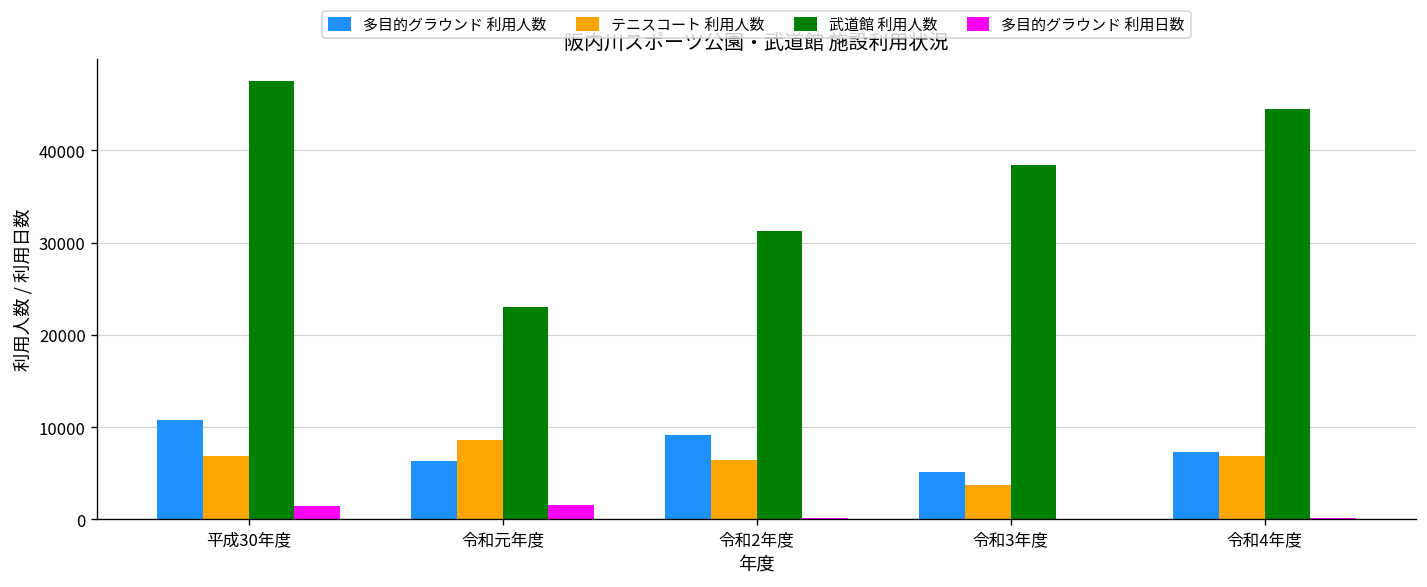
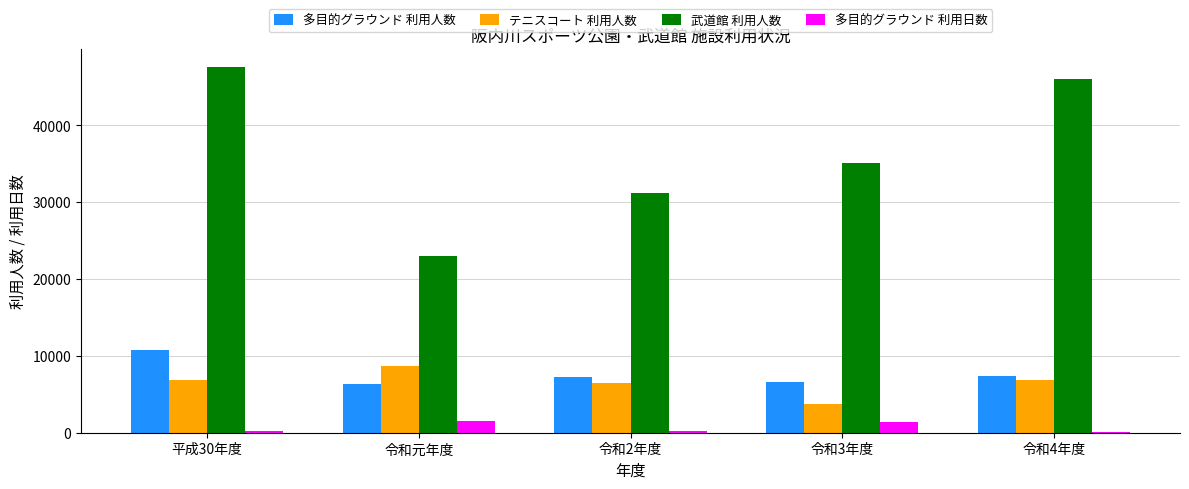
多目的グラウンド 利用日数, 平成30年度: 1000 -> 0
多目的グラウンド 利用人数, 令和2年度: 9000 -> 7000
多目的グラウンド 利用人数, 令和3年度: 5000 -> 7000
武道館 利用人数, 令和3年度: 38000 -> 35000
多目的グラウンド 利用日数, 令和3年度: 0 -> 1000
武道館 利用人数, 令和4年度: 44000 -> 46000
